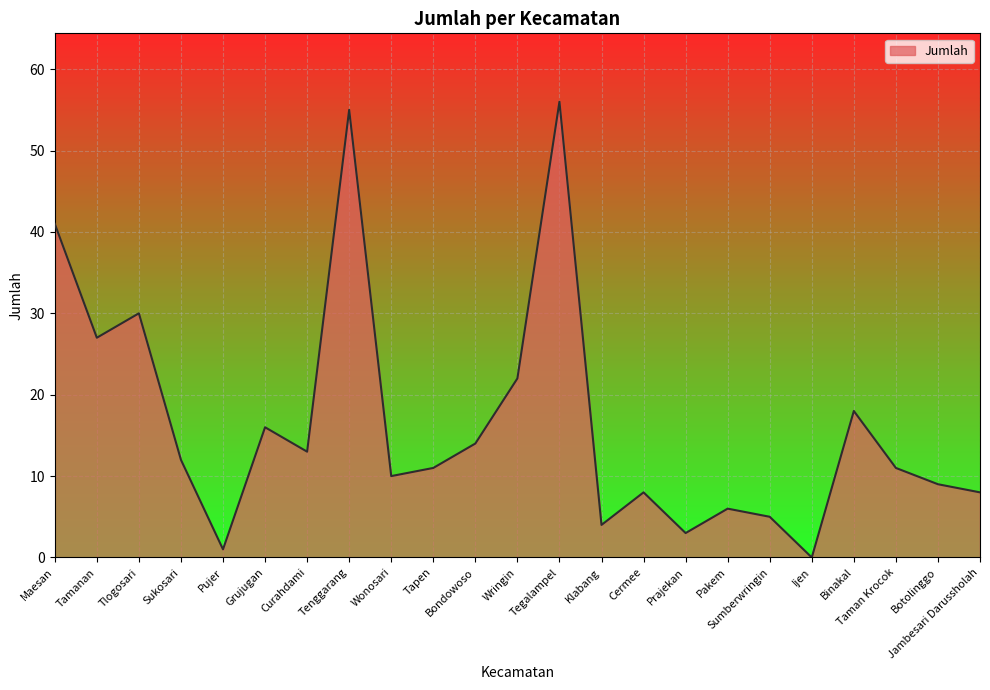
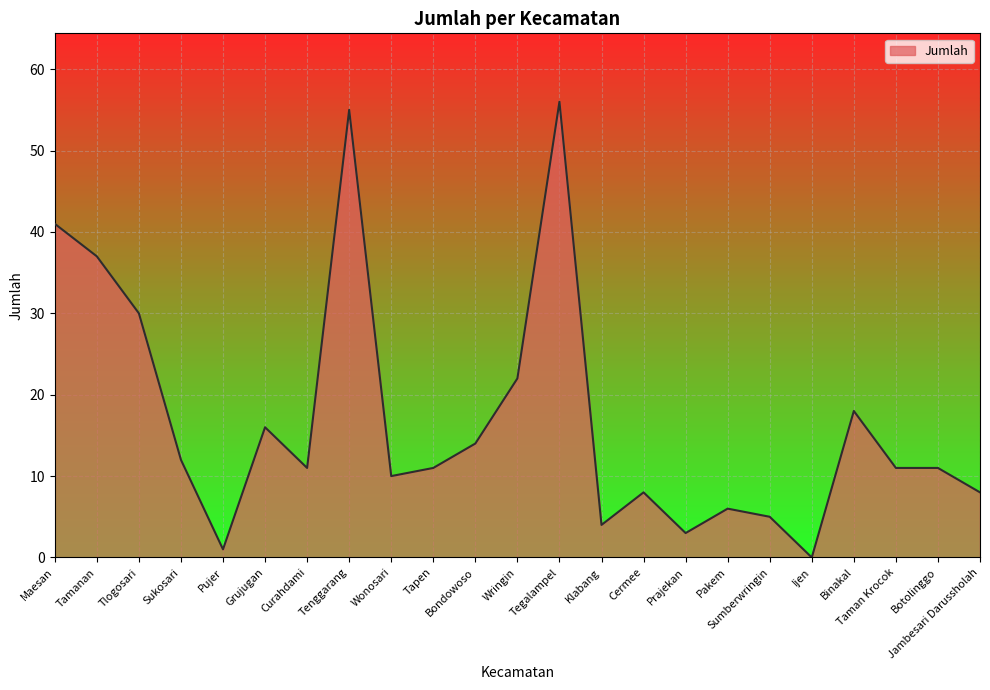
Tamanan: 27 -> 37
Curahdami: 13 -> 11
Botolinggo: 9 -> 11
